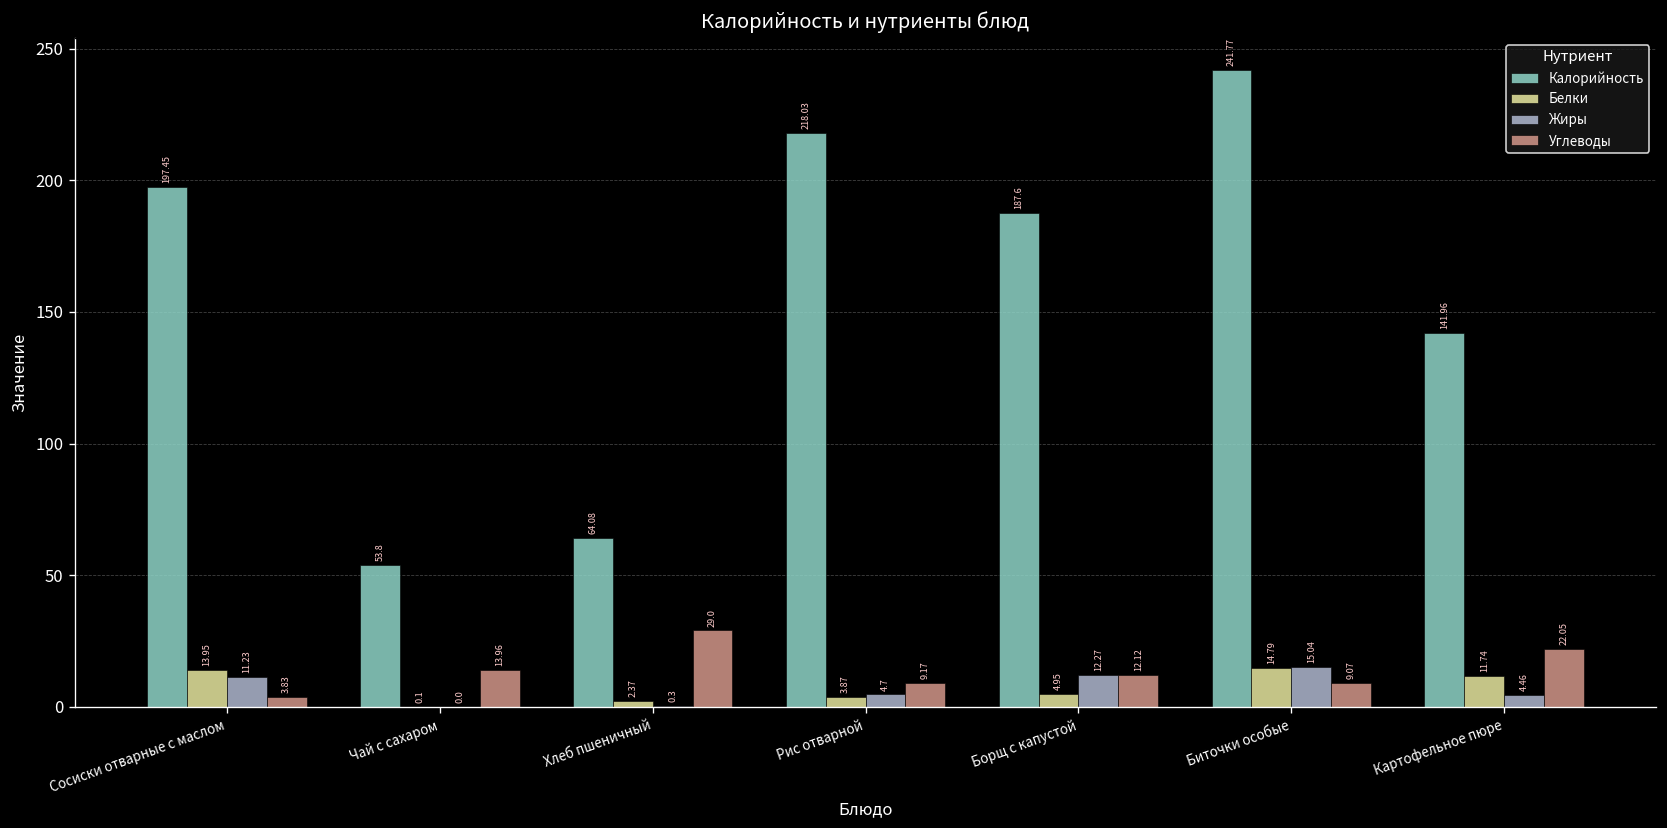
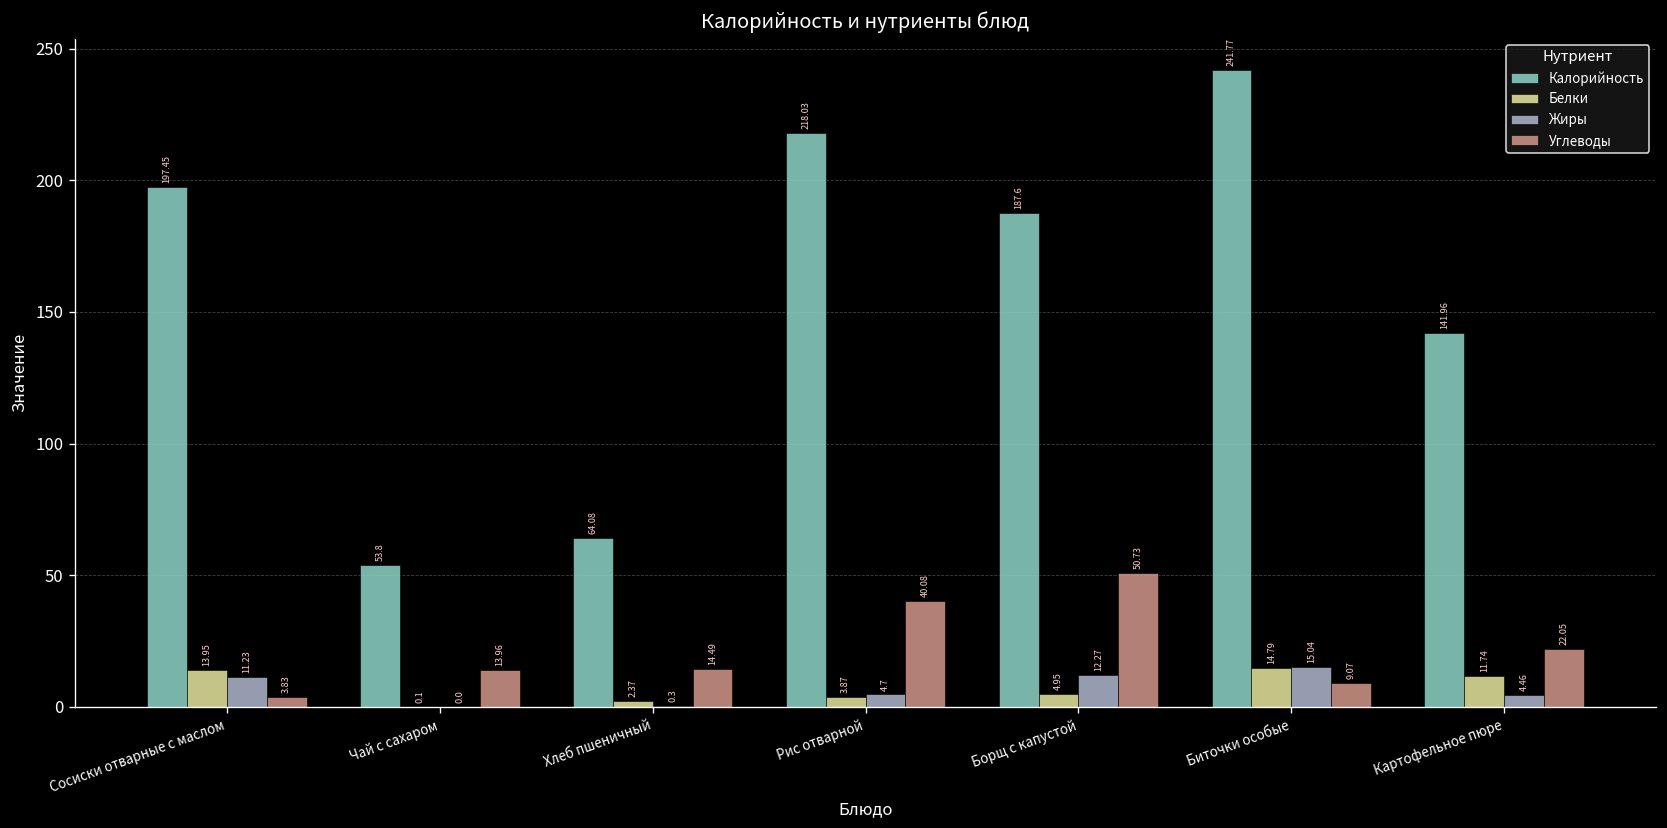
Углеводы, Хлеб пшеничный: 29.0 -> 14.49
Углеводы, Рис отварной: 9.17 -> 40.08
Углеводы, Борщ с капустой: 12.12 -> 50.73
